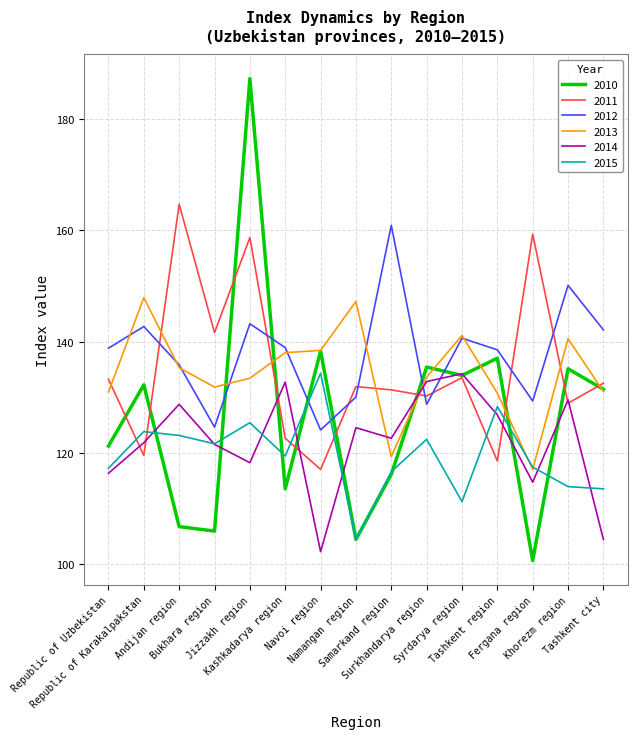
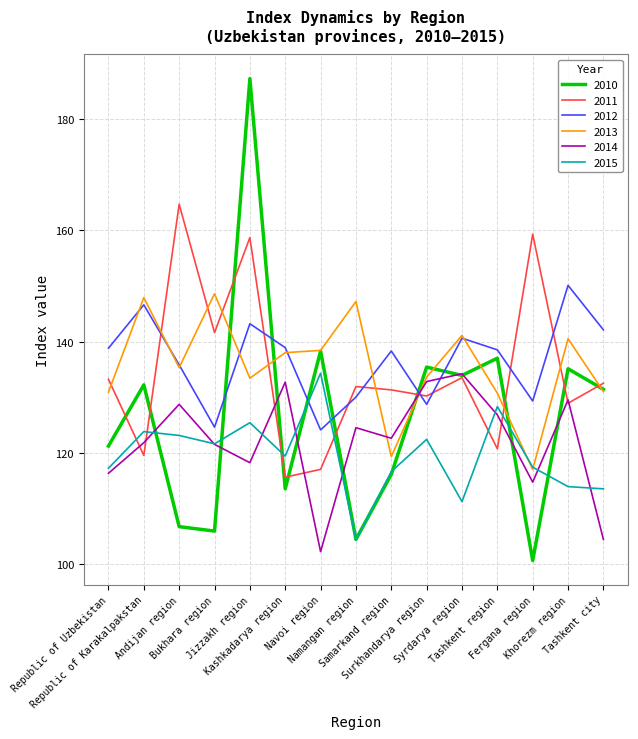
2012, Republic of Karakalpakstan: 143 -> 147
2013, Bukhara region: 132 -> 149
2011, Kashkadarya region: 123 -> 116
2012, Samarkand region: 161 -> 138
2011, Tashkent region: 119 -> 121
